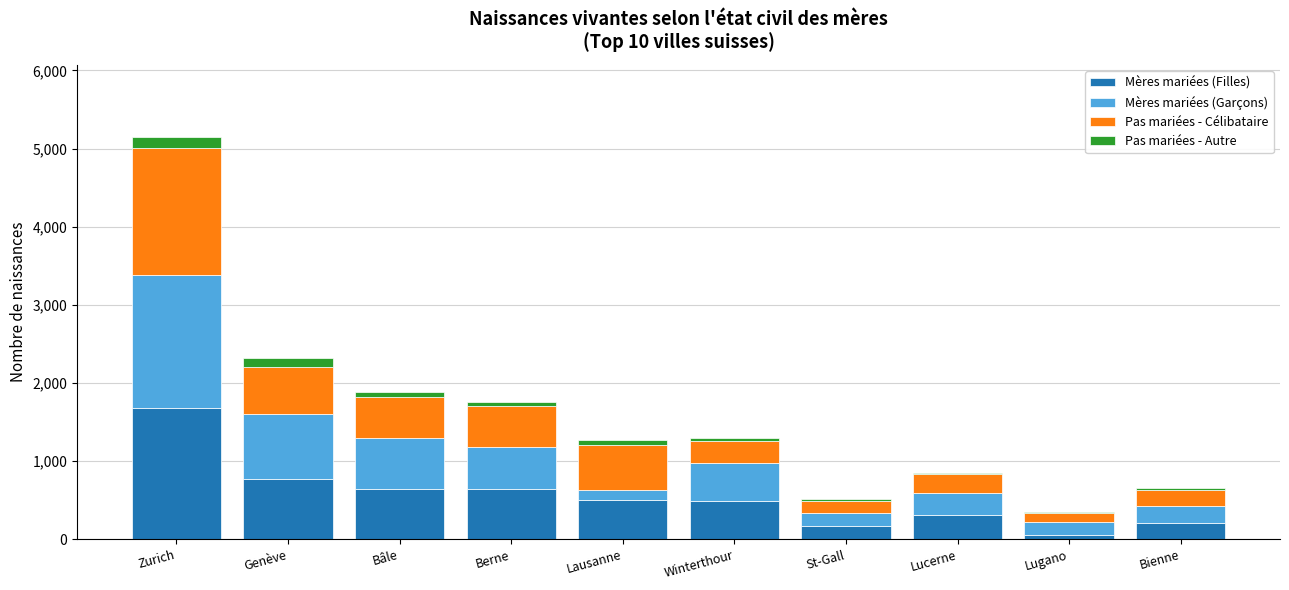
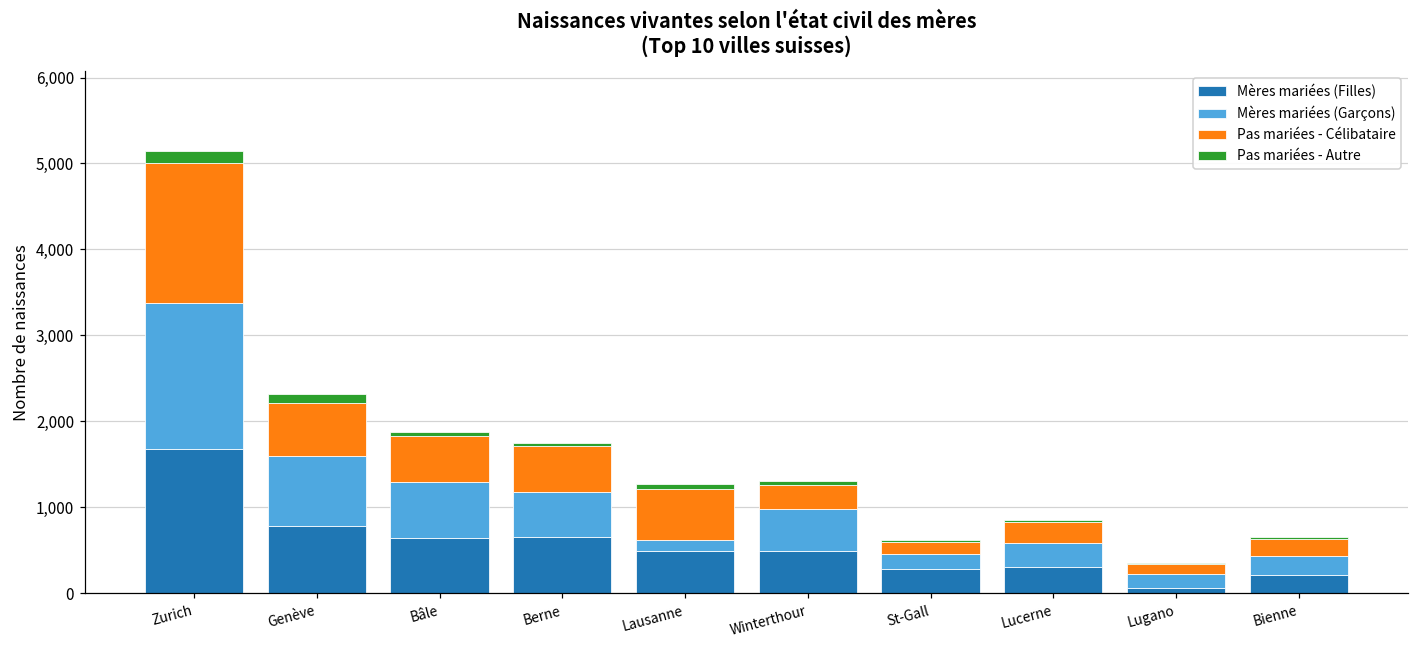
Mères mariées (Filles), St-Gall: 200 -> 300
